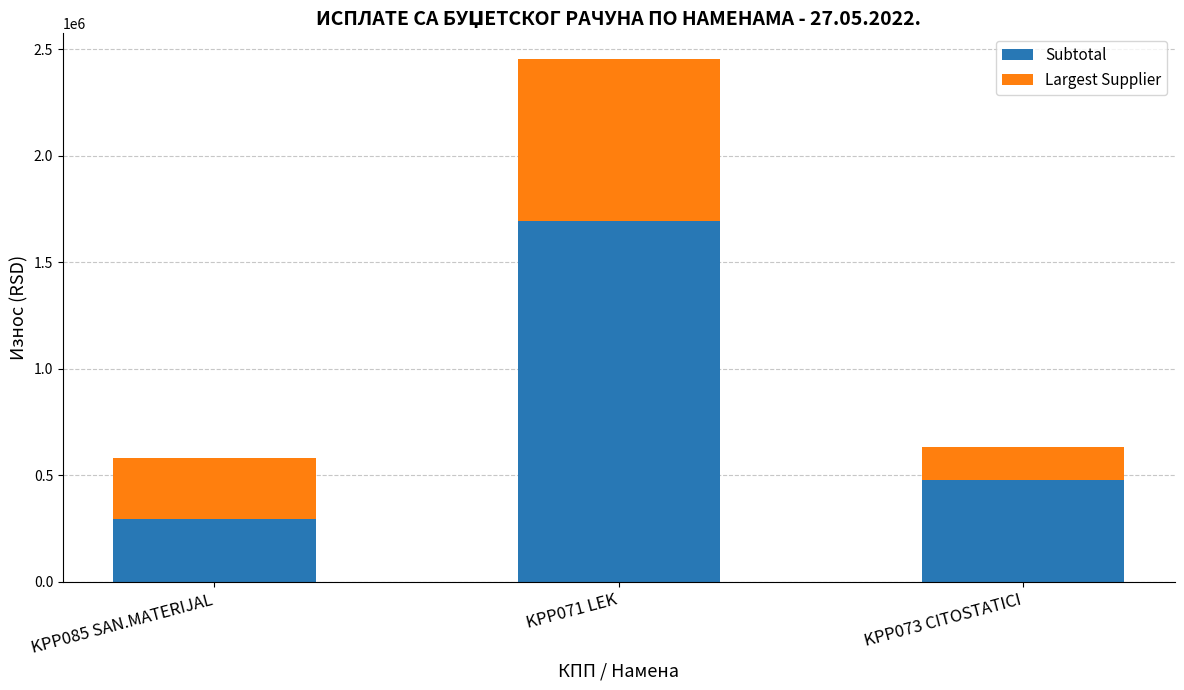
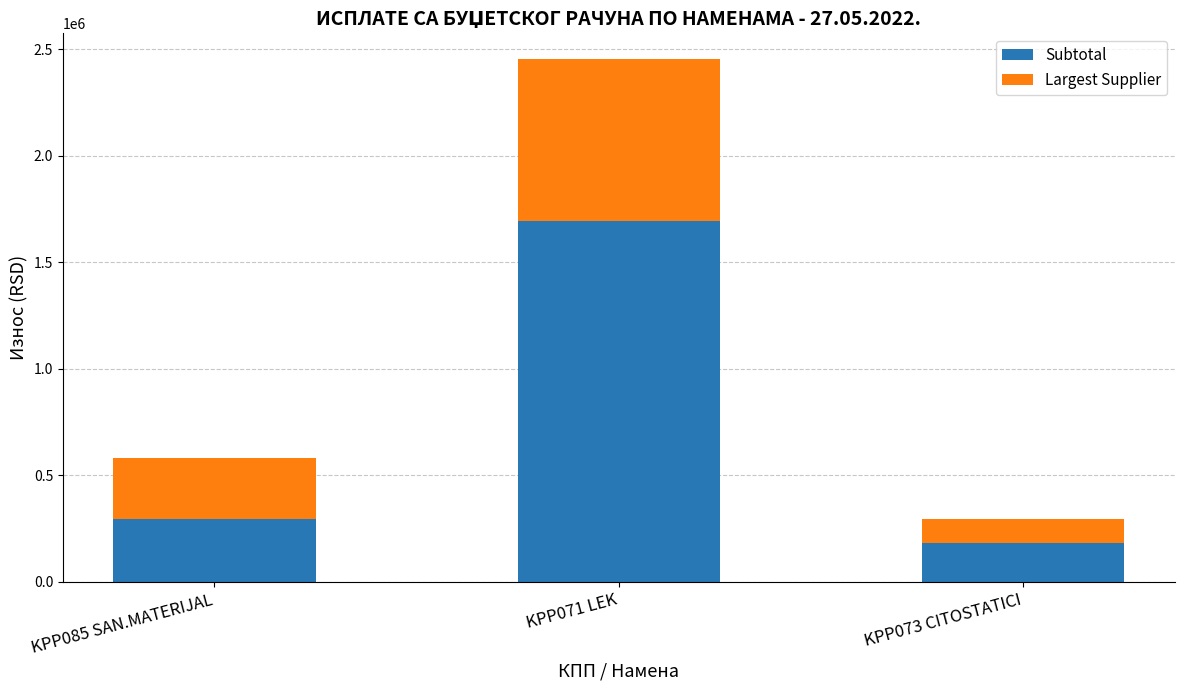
Subtotal, KPP073 CITOSTATICI: 480000 -> 180000
Largest Supplier, KPP073 CITOSTATICI: 150000 -> 110000
